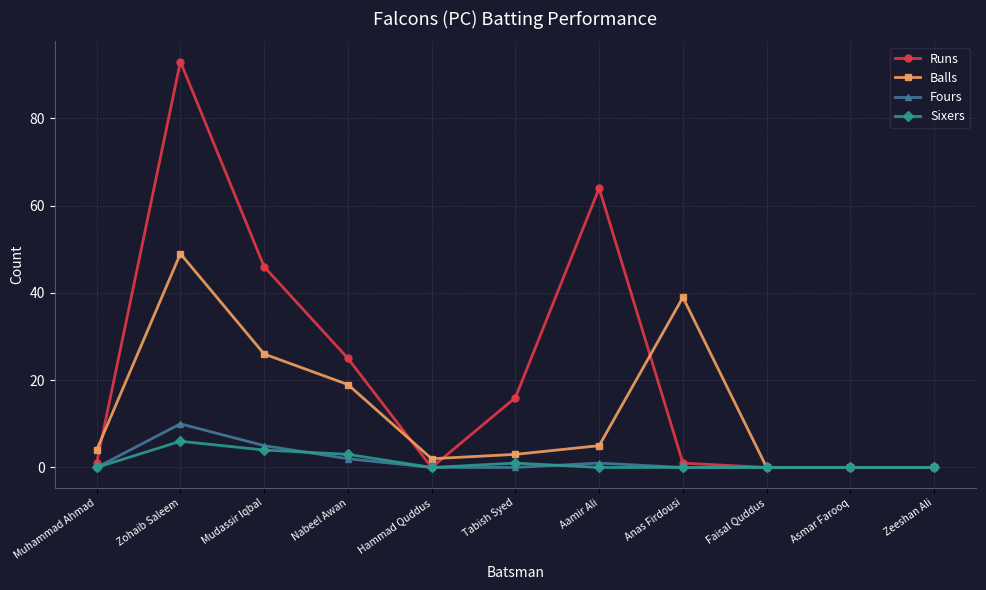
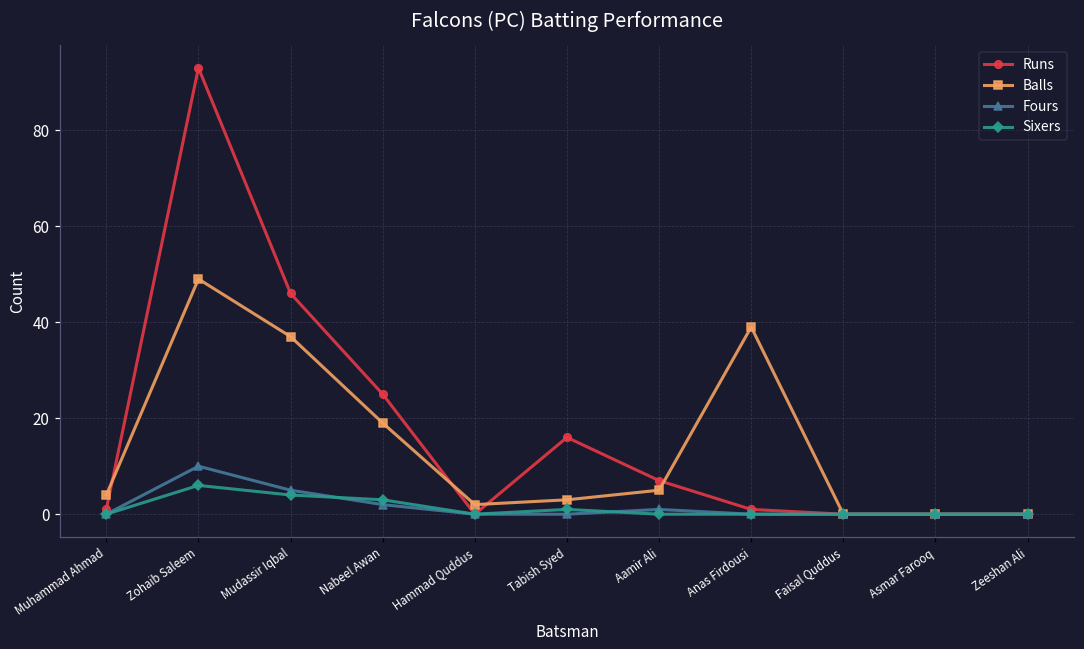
Balls, Mudassir Iqbal: 26 -> 37
Runs, Aamir Ali: 64 -> 7
